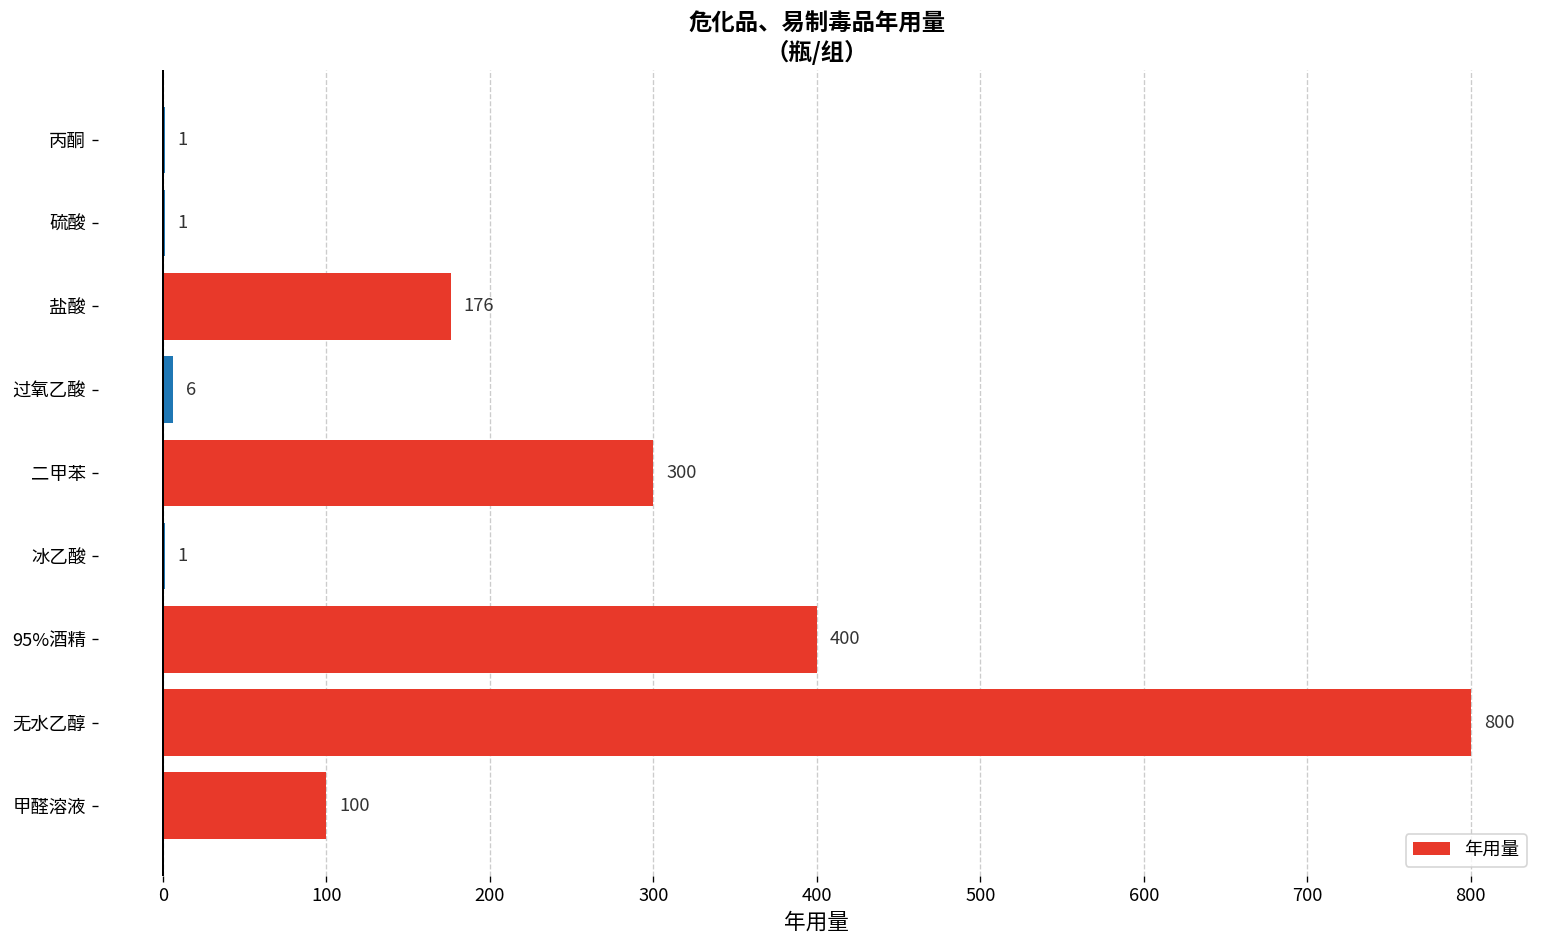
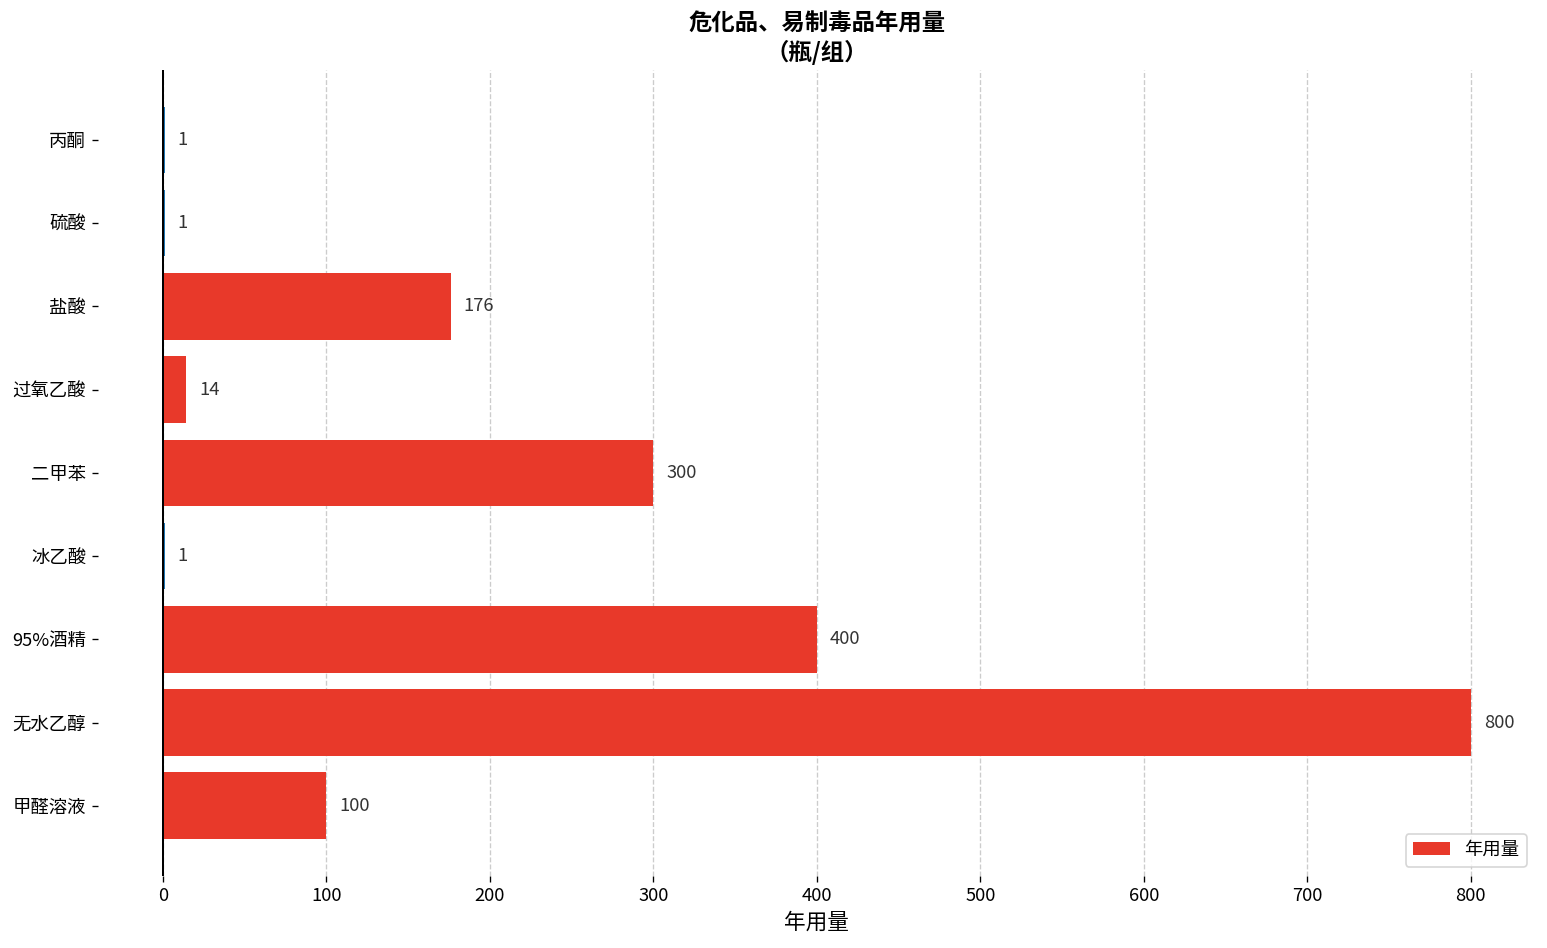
过氧乙酸: 6 -> 14
